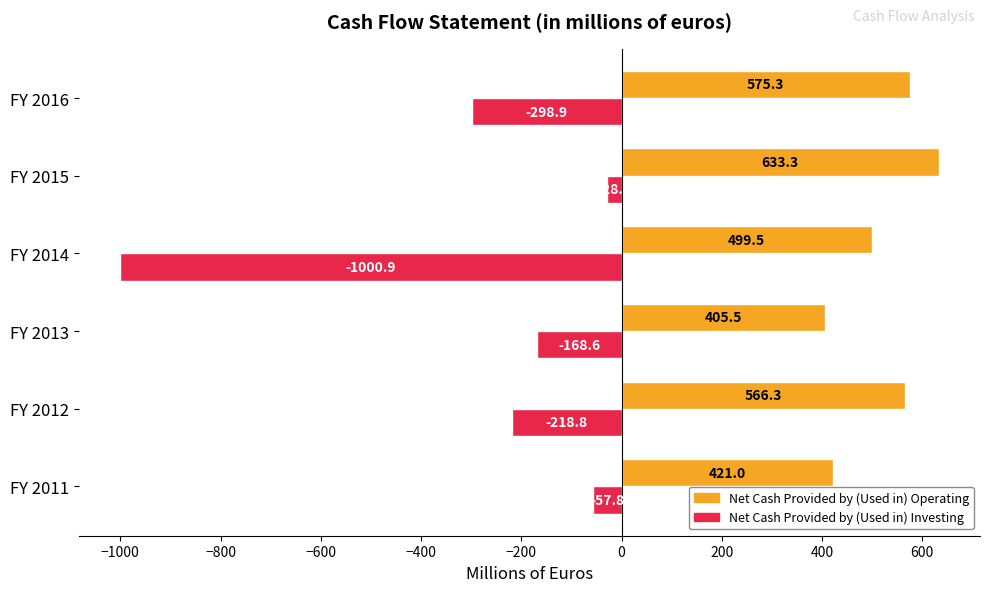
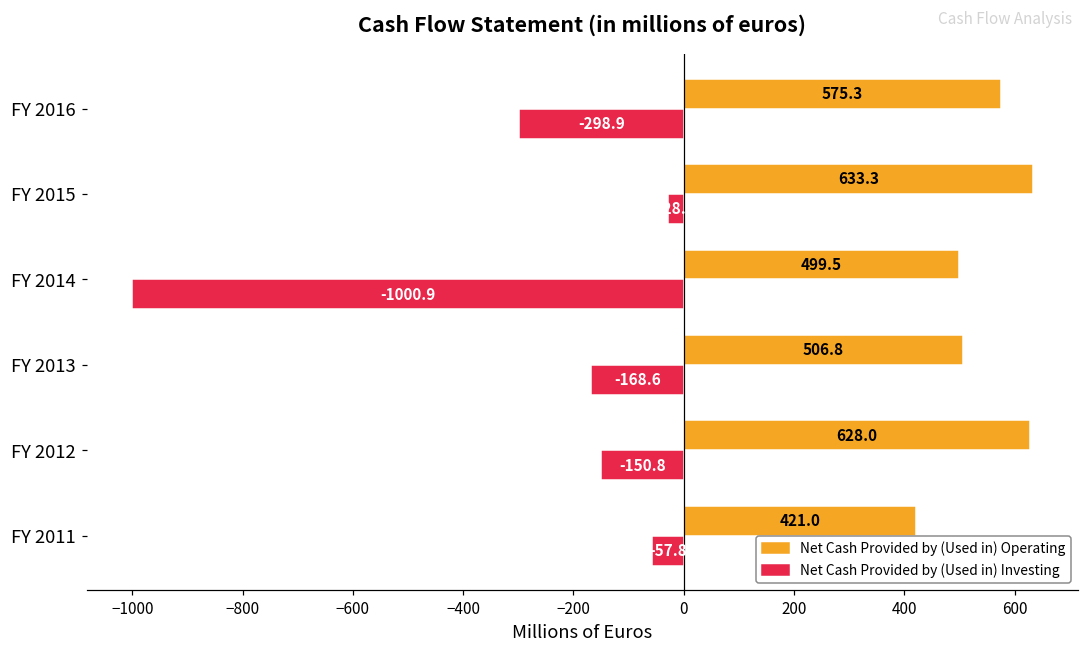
Net Cash Provided by (Used in) Operating, FY 2013: 405.5 -> 506.8
Net Cash Provided by (Used in) Operating, FY 2012: 566.3 -> 628.0
Net Cash Provided by (Used in) Investing, FY 2012: -218.8 -> -150.8
